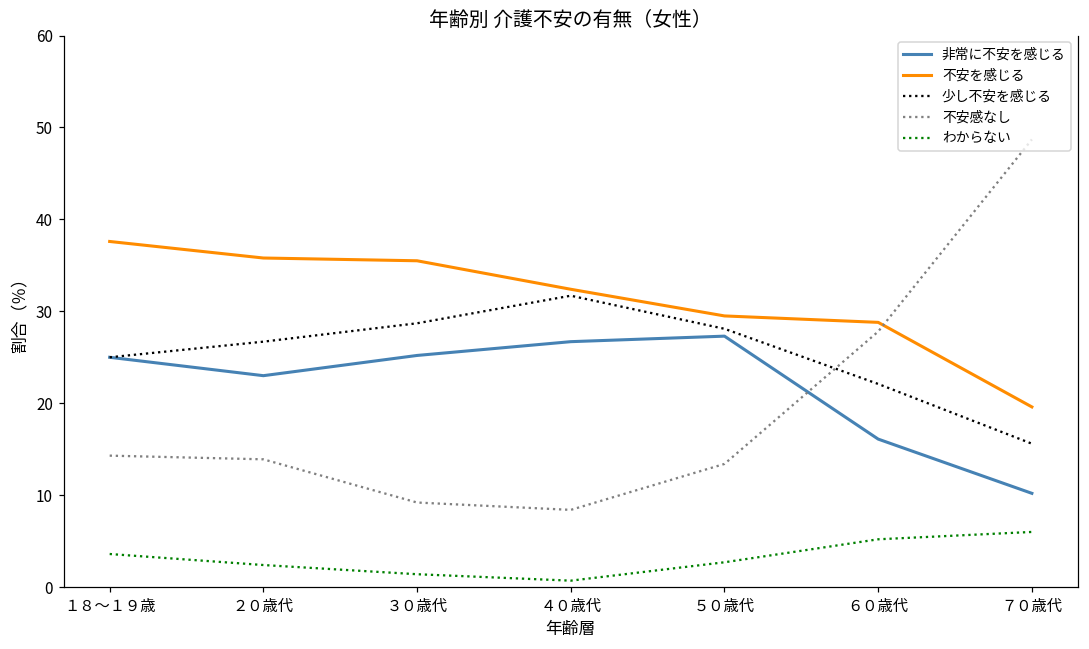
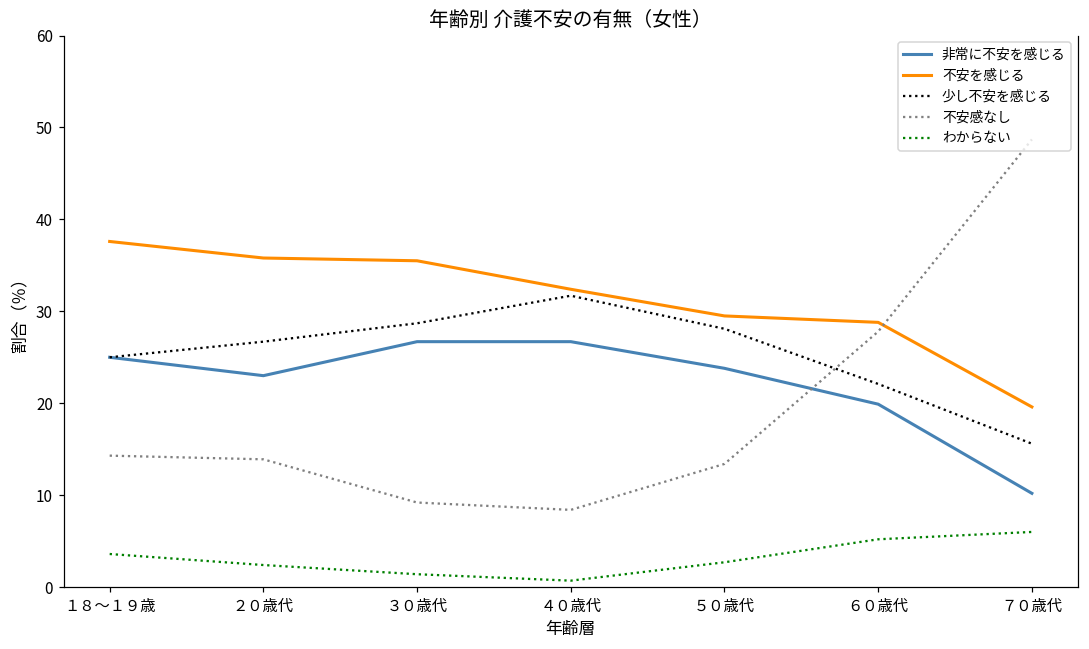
非常に不安を感じる, ３０歳代: 25 -> 27
非常に不安を感じる, ５０歳代: 27 -> 24
非常に不安を感じる, ６０歳代: 16 -> 20
